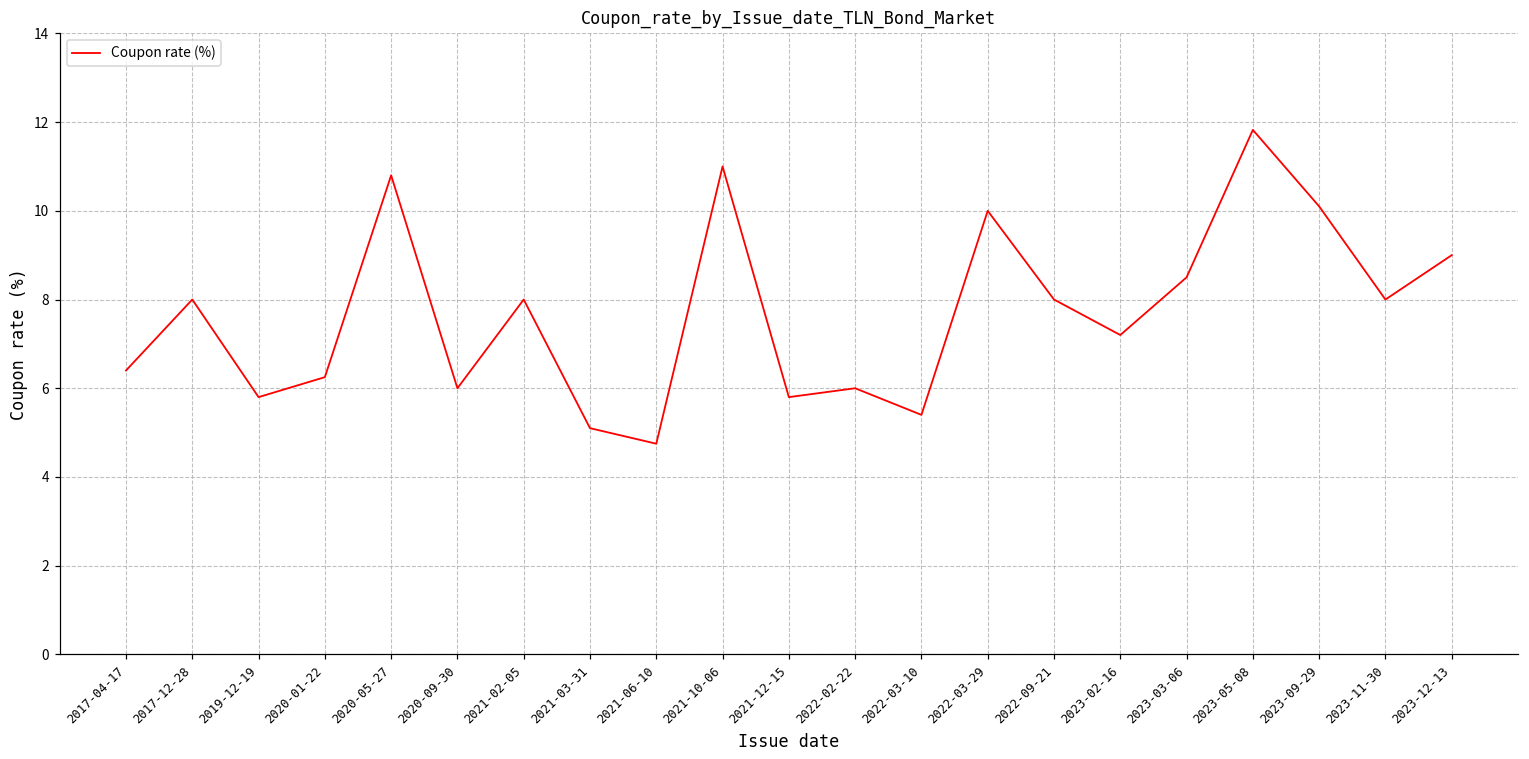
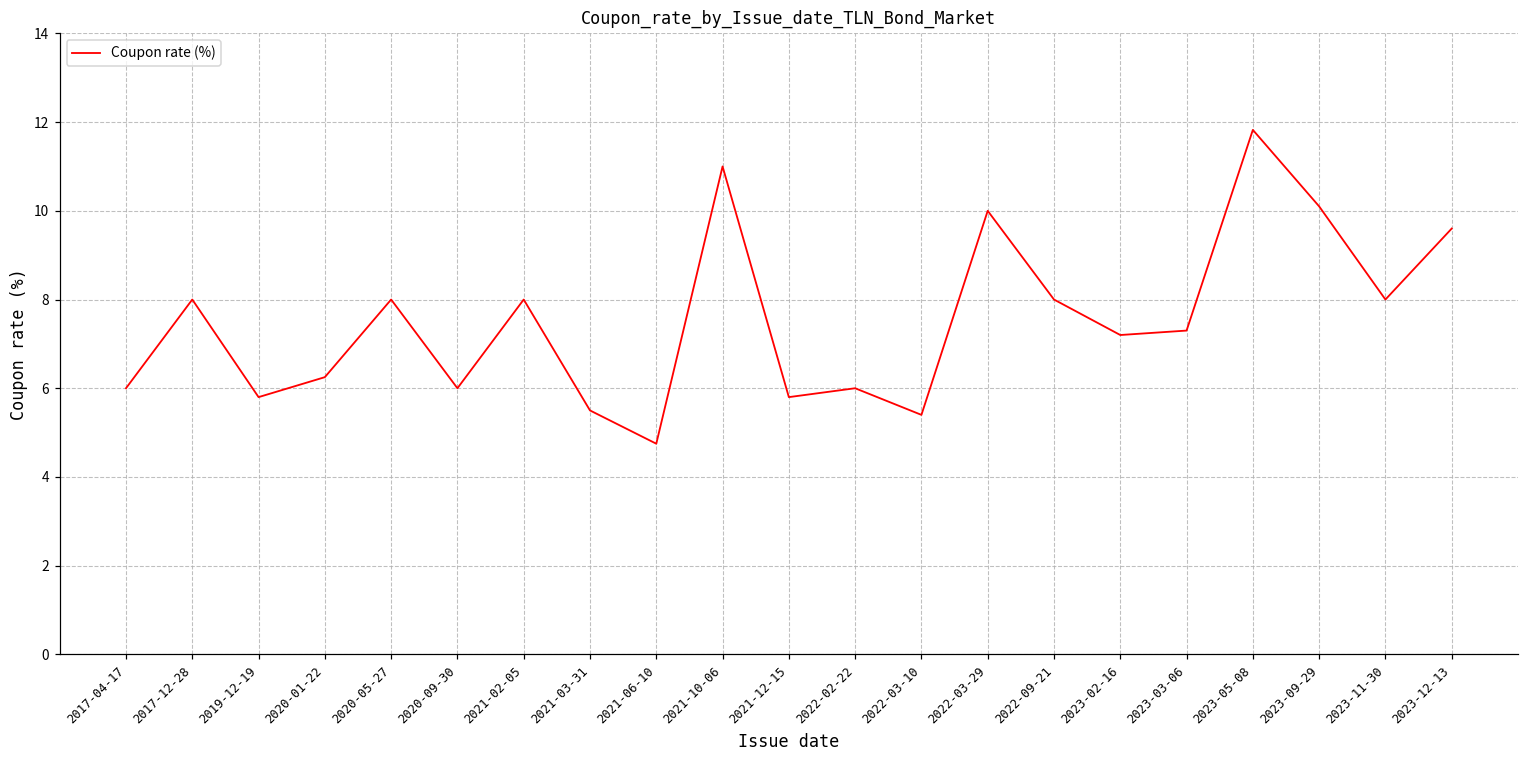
2017-04-17: 6.4 -> 6.0
2020-05-27: 10.8 -> 8.0
2021-03-31: 5.1 -> 5.5
2023-03-06: 8.5 -> 7.3
2023-12-13: 9.0 -> 9.6
